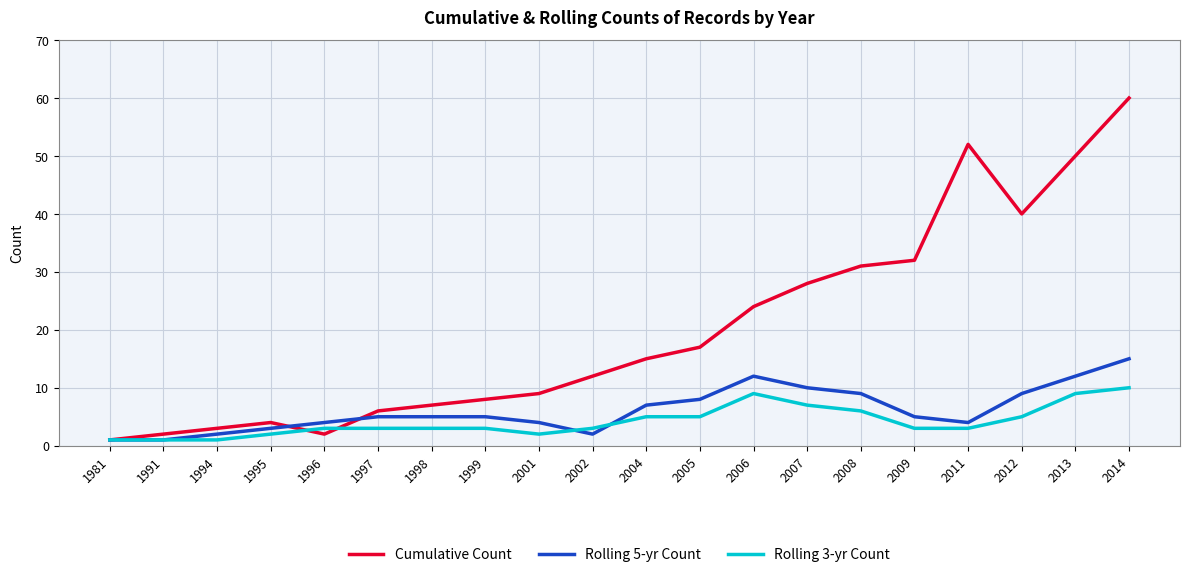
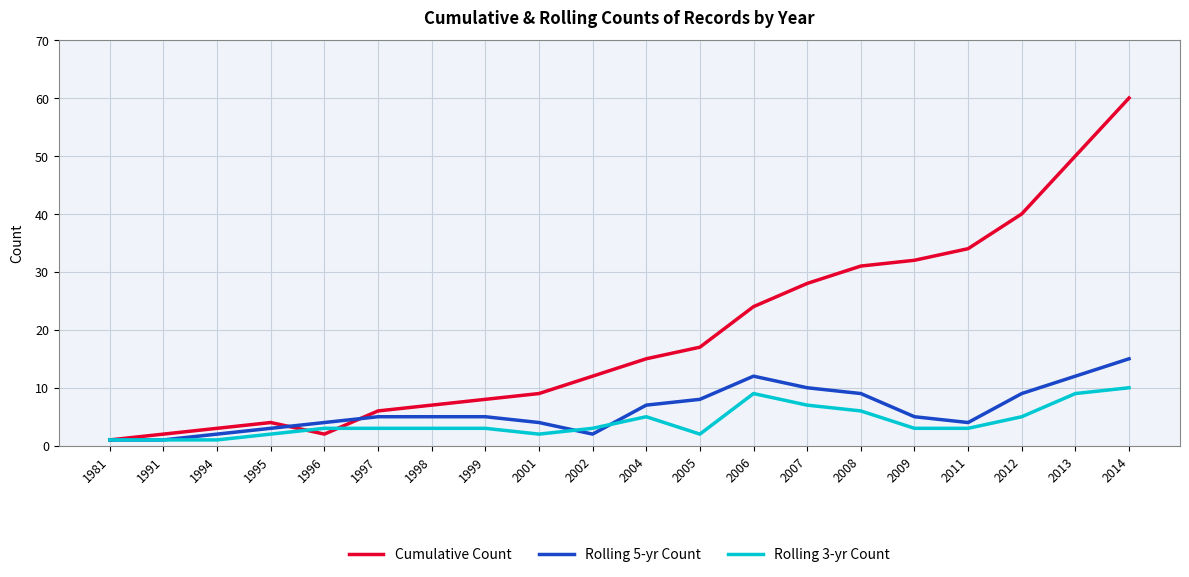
Rolling 3-yr Count, 2005: 5 -> 2
Cumulative Count, 2011: 52 -> 34
